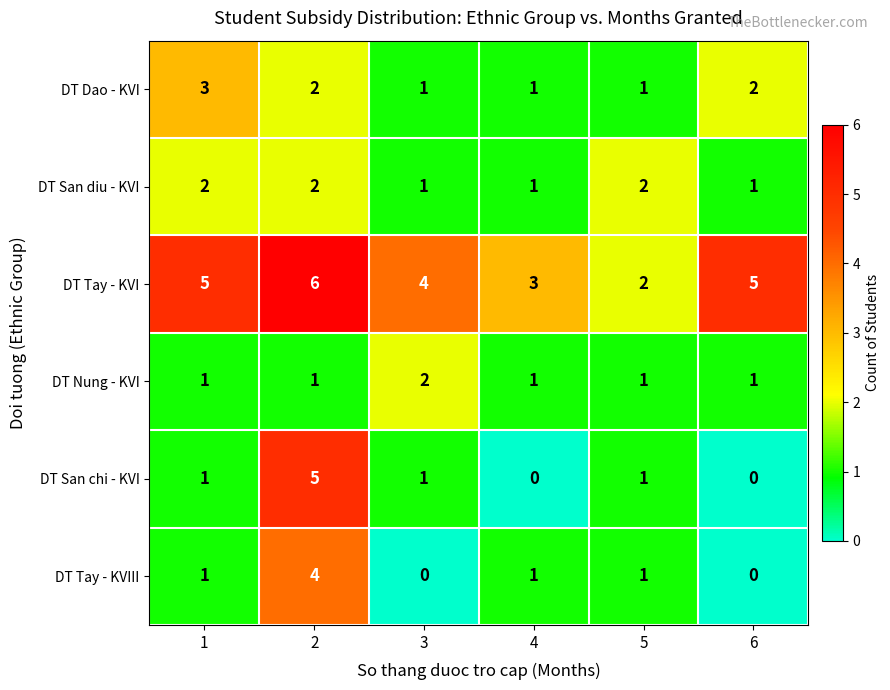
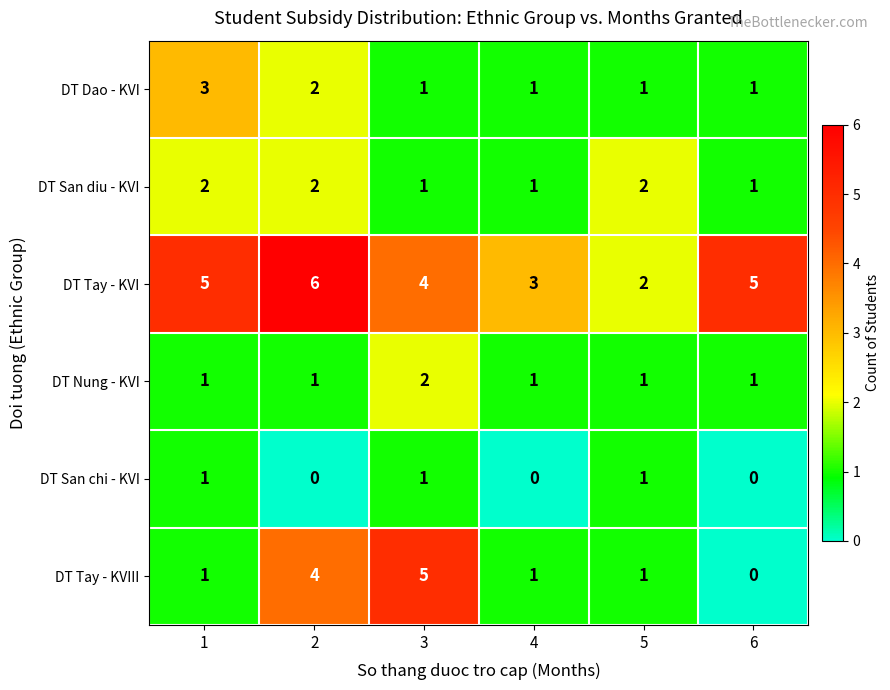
DT Dao - KVI, 6: 2 -> 1
DT San chi - KVI, 2: 5 -> 0
DT Tay - KVIII, 3: 0 -> 5
